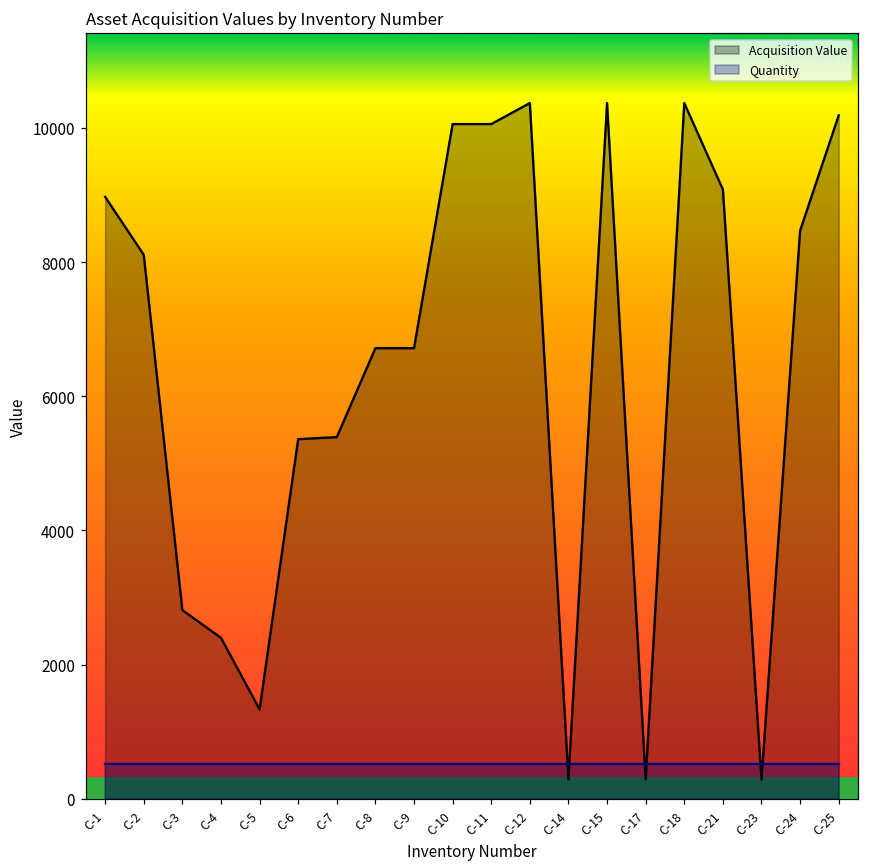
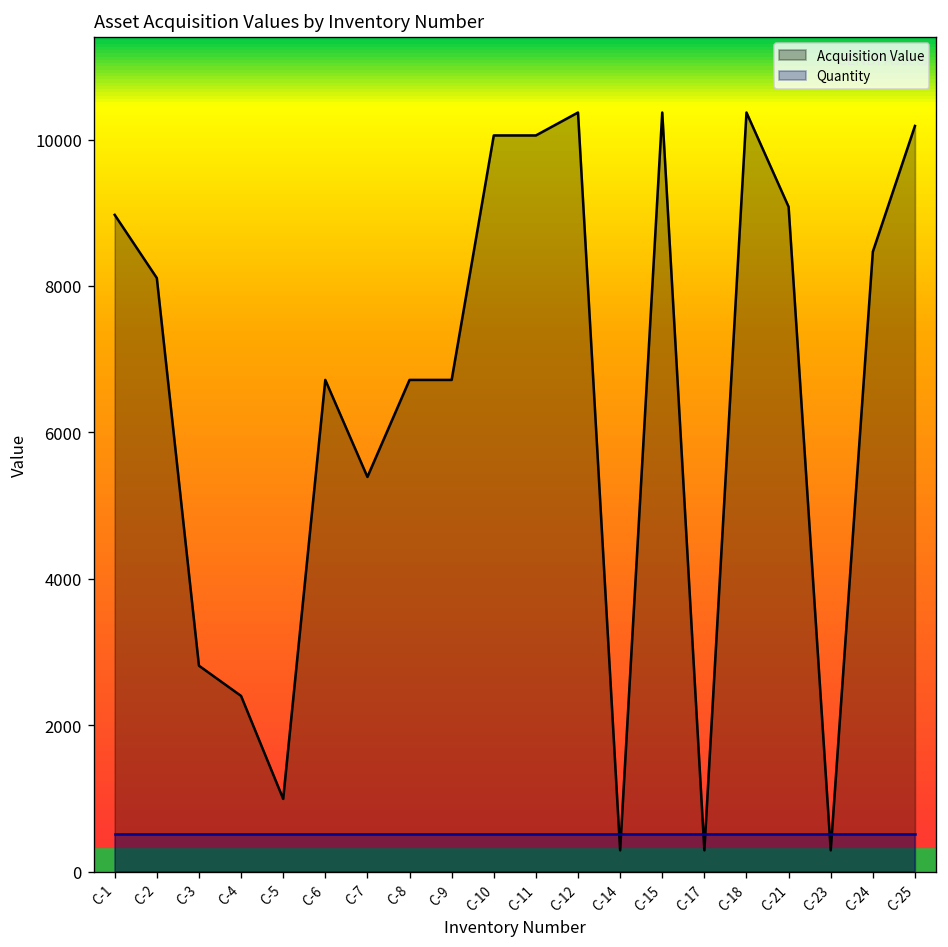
Acquisition Value, C-5: 1300 -> 1000
Acquisition Value, C-6: 5400 -> 6700
